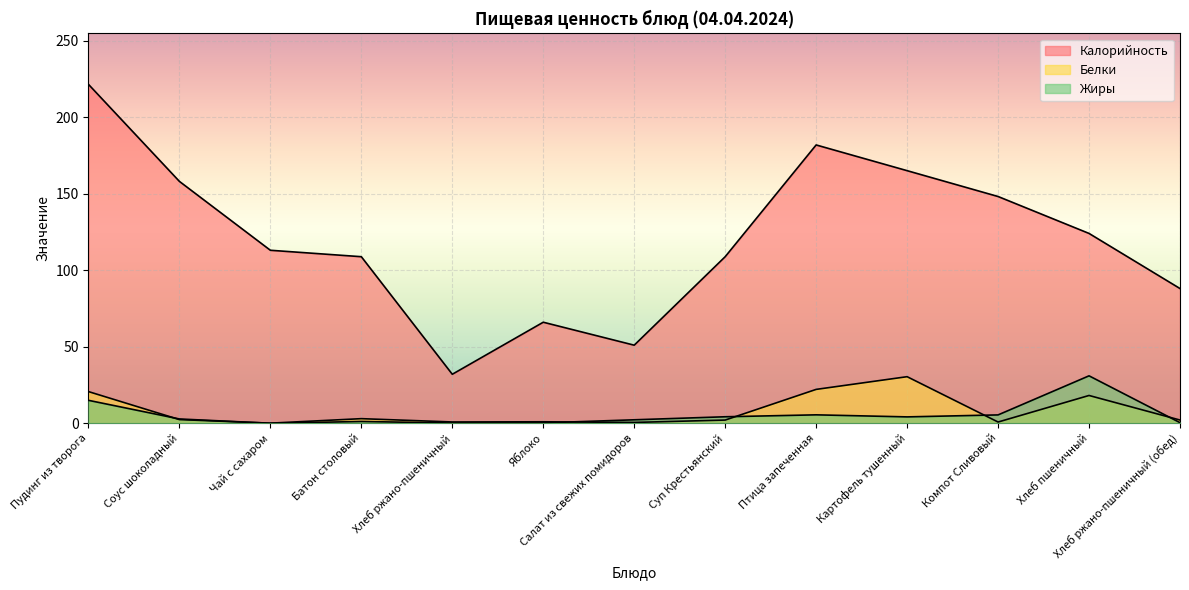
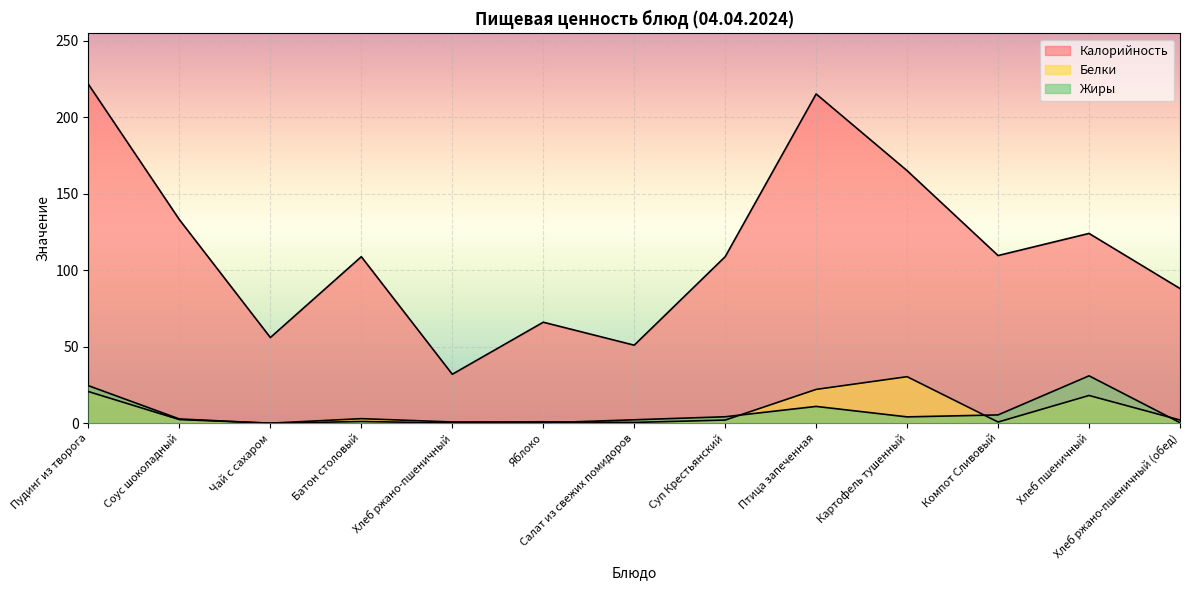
Жиры, Пудинг из творога: 15 -> 25
Калорийность, Соус шоколадный: 158 -> 133
Калорийность, Чай с сахаром: 113 -> 56
Калорийность, Птица запеченная: 182 -> 215
Жиры, Птица запеченная: 6 -> 11
Калорийность, Компот Сливовый: 148 -> 110
